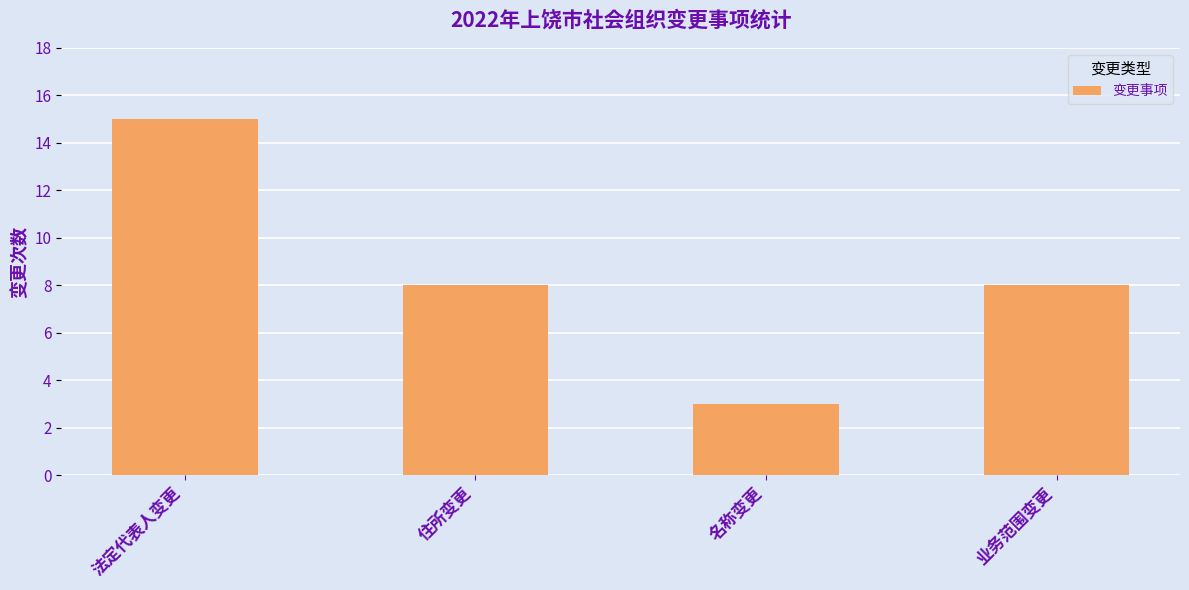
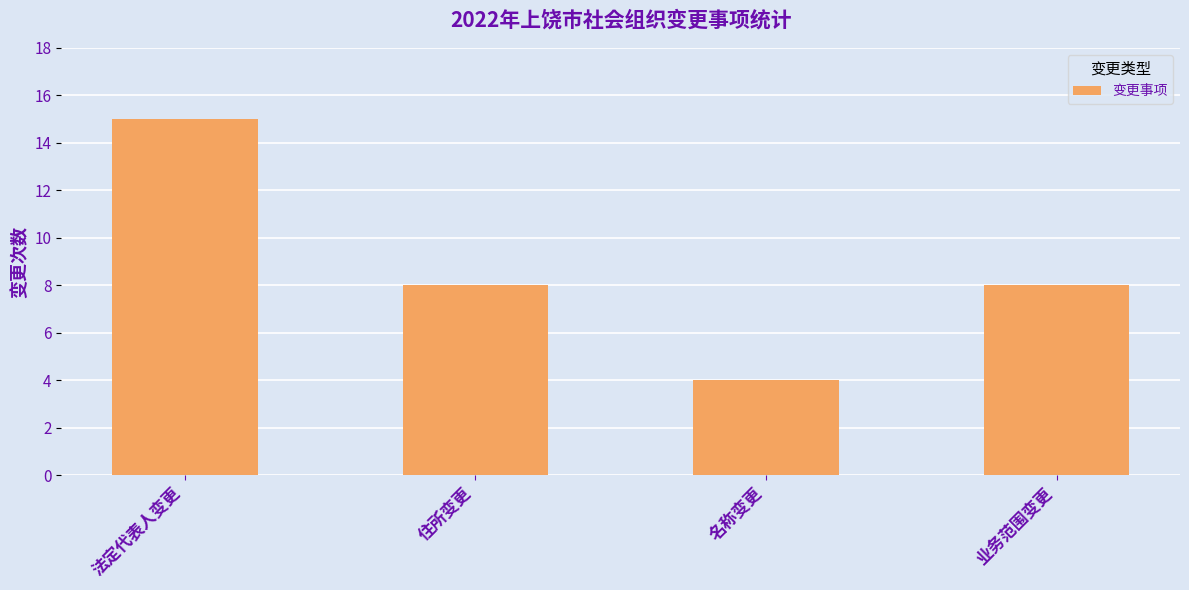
名称变更: 3 -> 4
